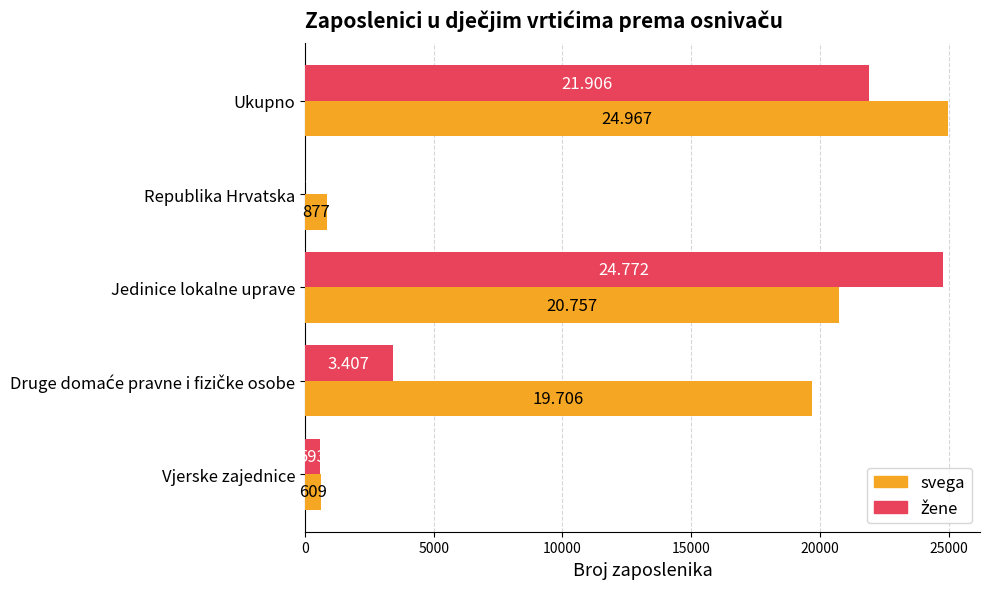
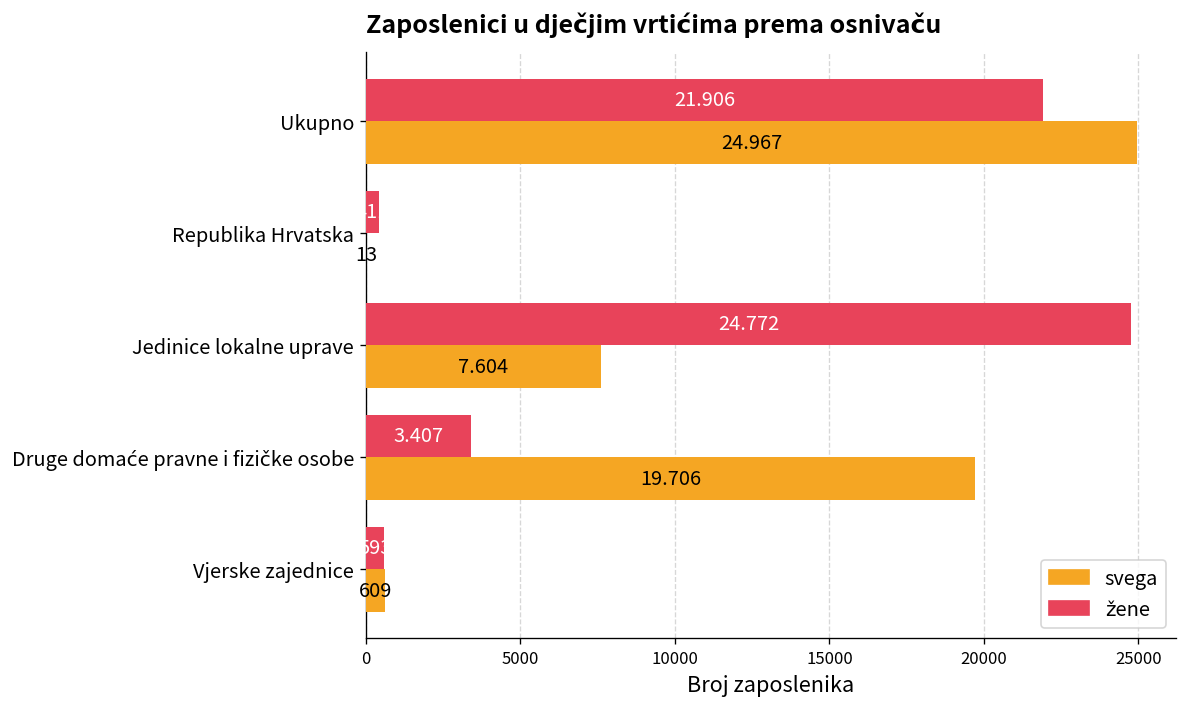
žene, Republika Hrvatska: 0 -> 400
svega, Republika Hrvatska: 877 -> 13
svega, Jedinice lokalne uprave: 20.757 -> 7.604
